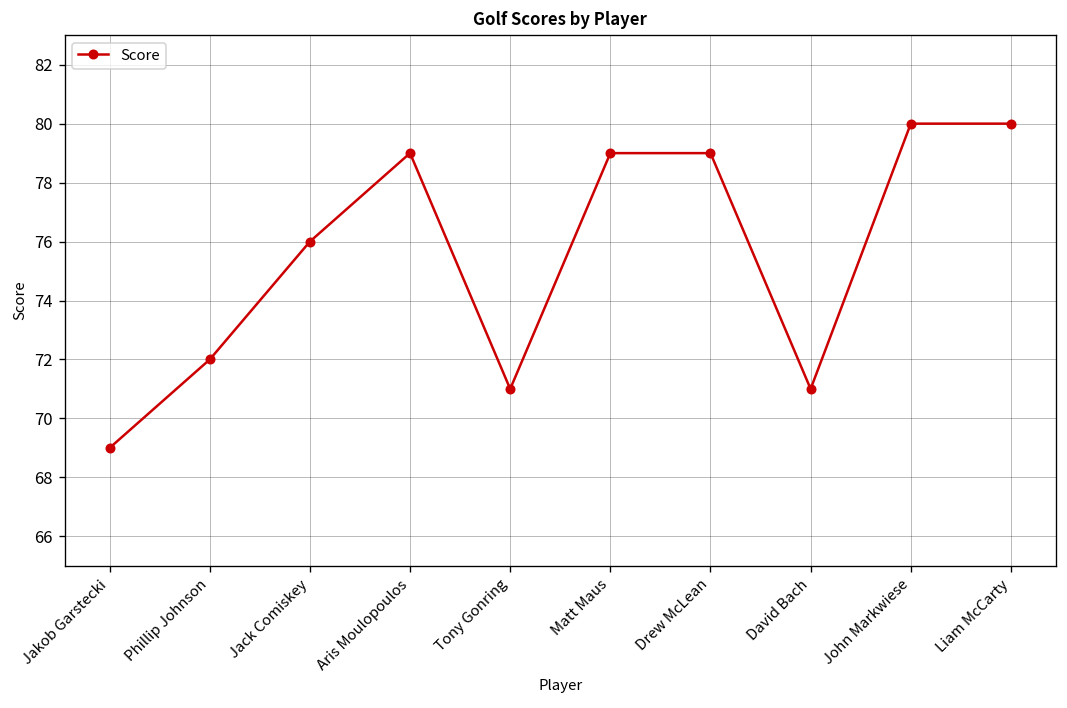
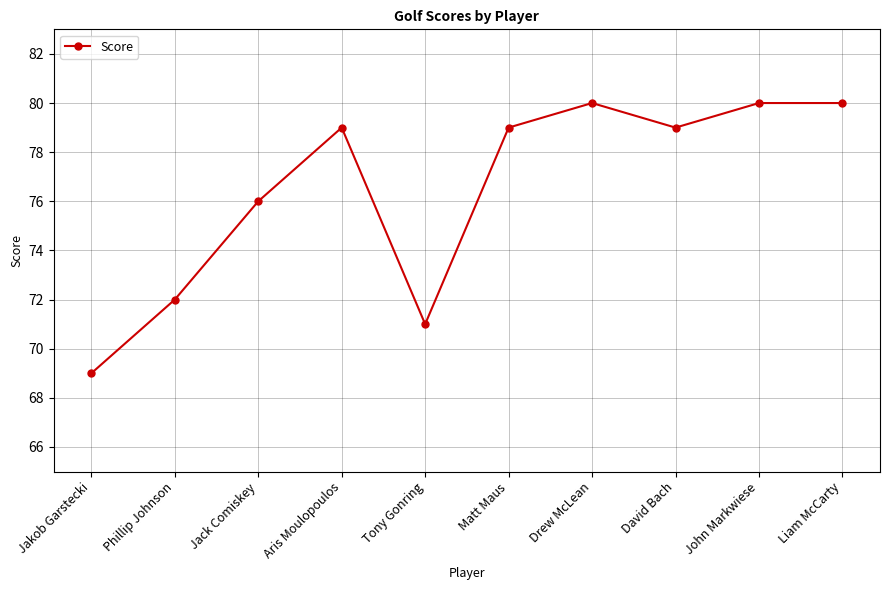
Drew McLean: 79 -> 80
David Bach: 71 -> 79
